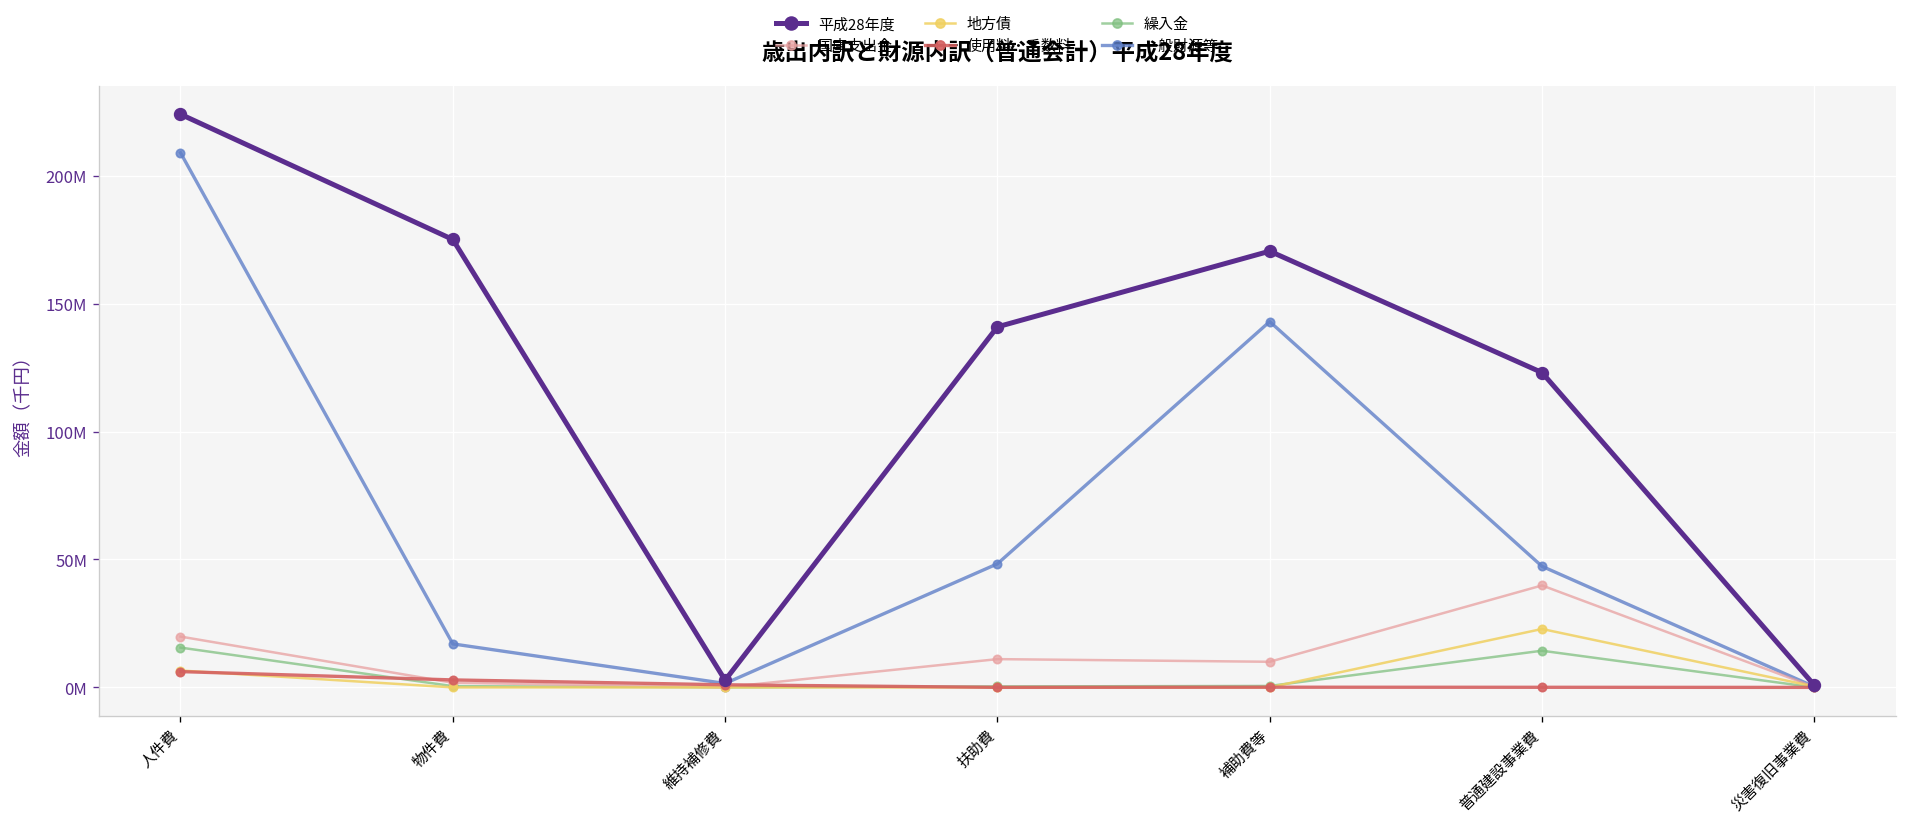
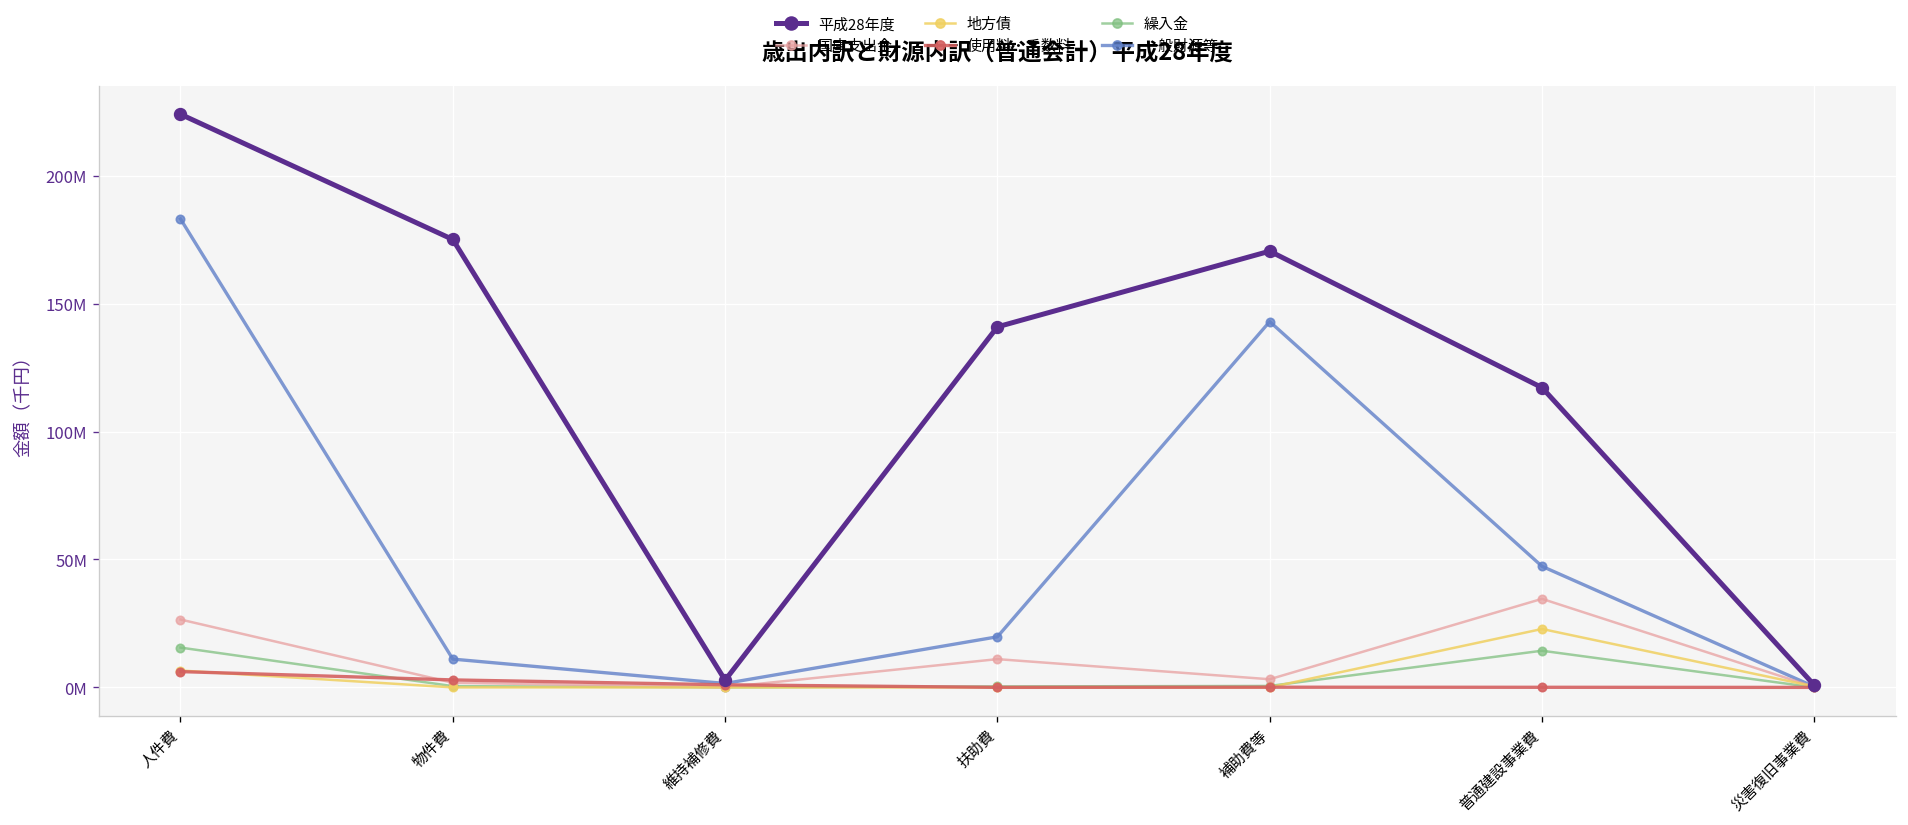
国庫支出金, 人件費: 20000000 -> 27000000
一般財源等, 人件費: 209000000 -> 183000000
一般財源等, 物件費: 17000000 -> 11000000
一般財源等, 扶助費: 48000000 -> 20000000
国庫支出金, 補助費等: 10000000 -> 3000000
平成28年度, 普通建設事業費: 123000000 -> 117000000
国庫支出金, 普通建設事業費: 40000000 -> 35000000
